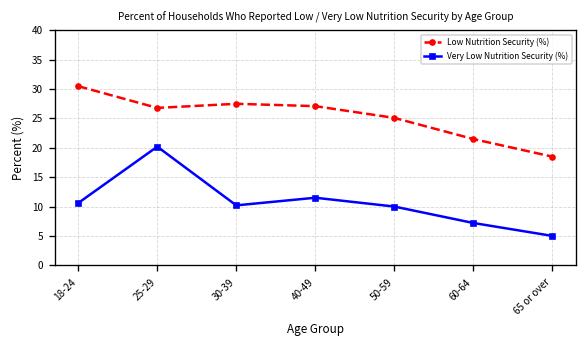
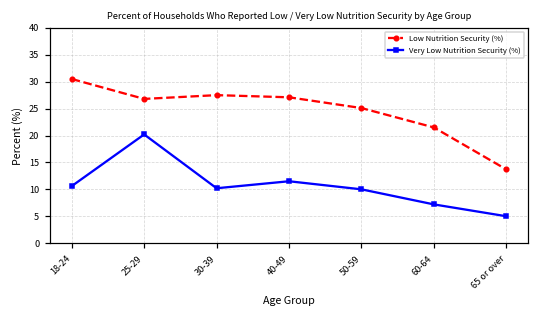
Low Nutrition Security (%), 65 or over: 19 -> 14
